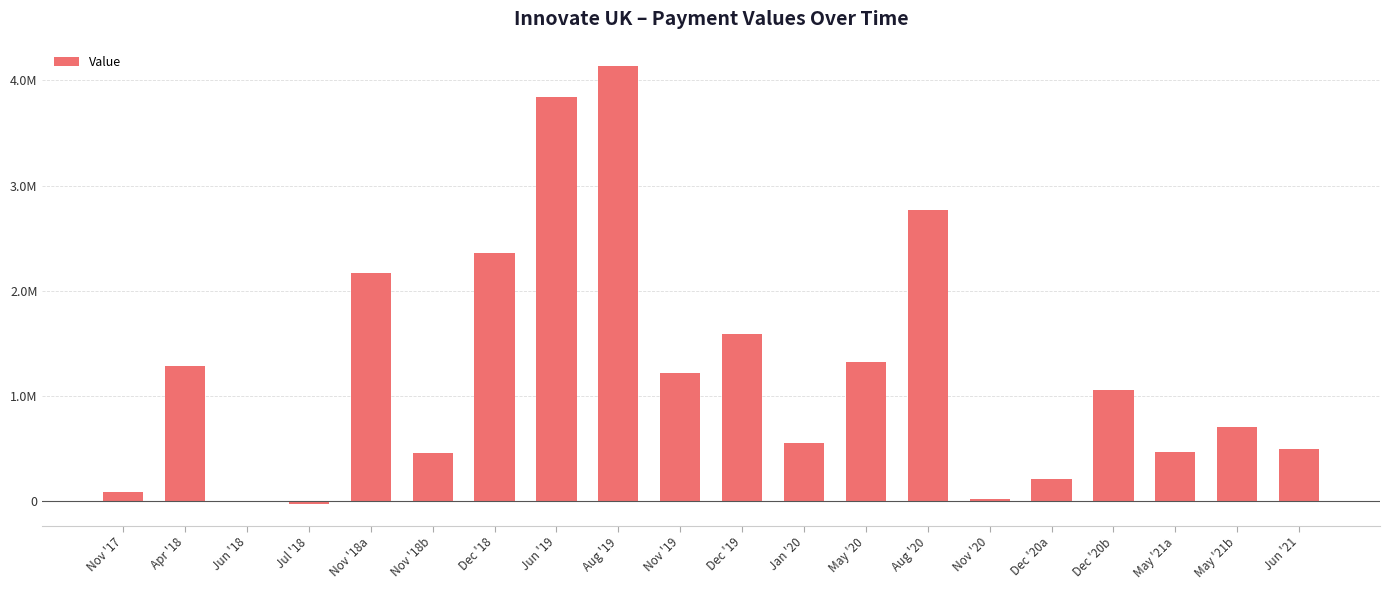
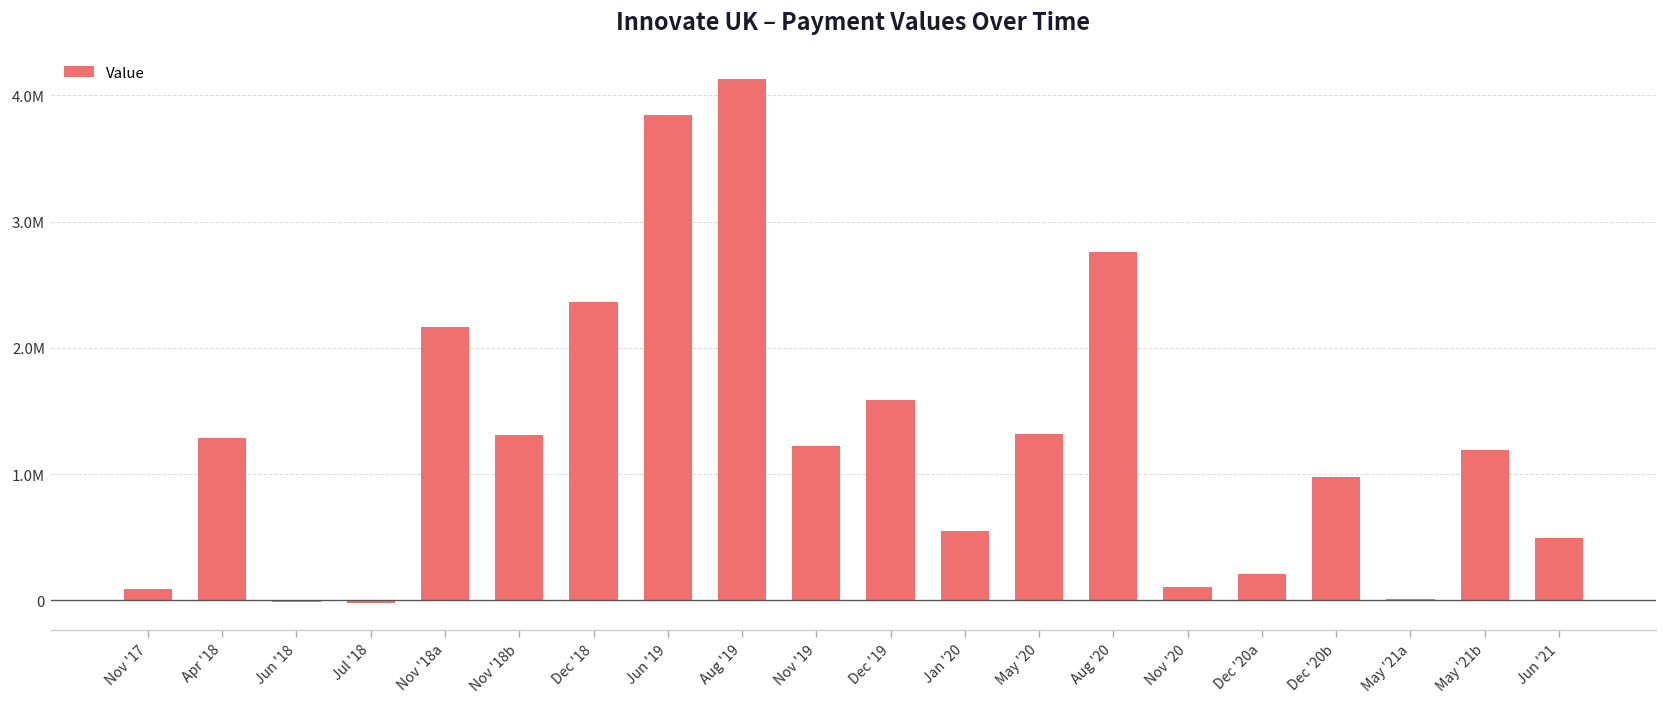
Nov '18b: 450000 -> 1310000
Nov '20: 20000 -> 110000
Dec '20b: 1060000 -> 980000
May '21a: 470000 -> 10000
May '21b: 710000 -> 1190000
